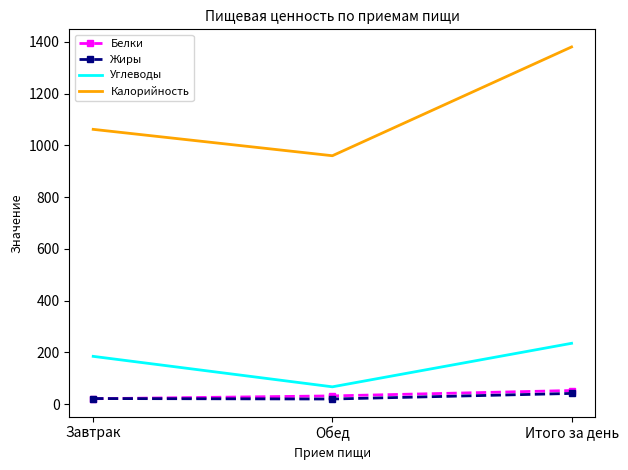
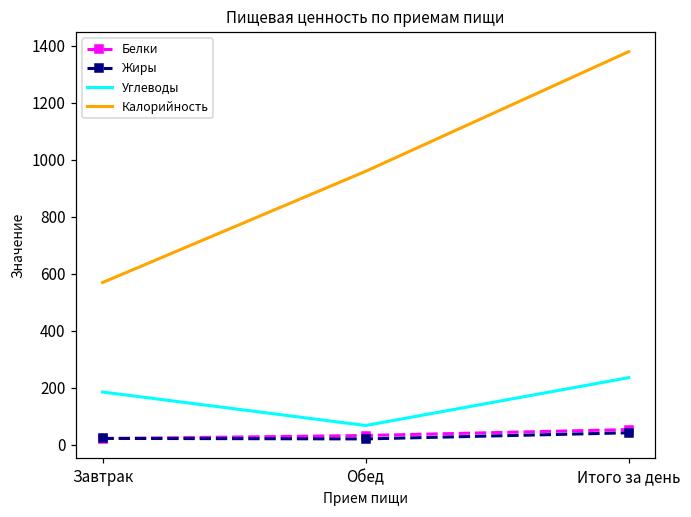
Калорийность, Завтрак: 1060 -> 570
